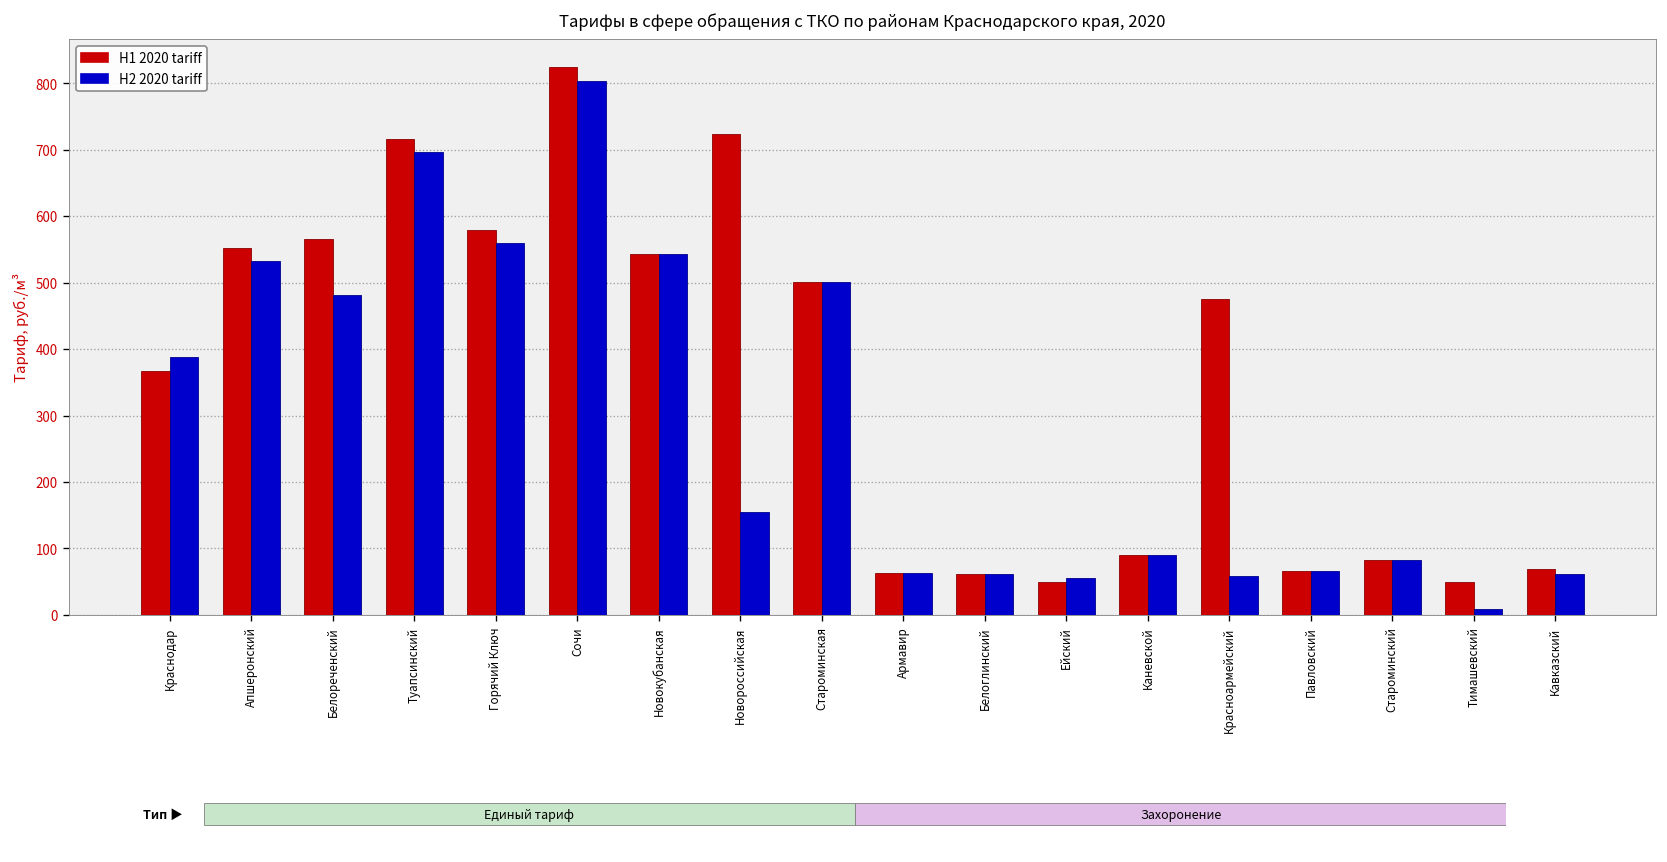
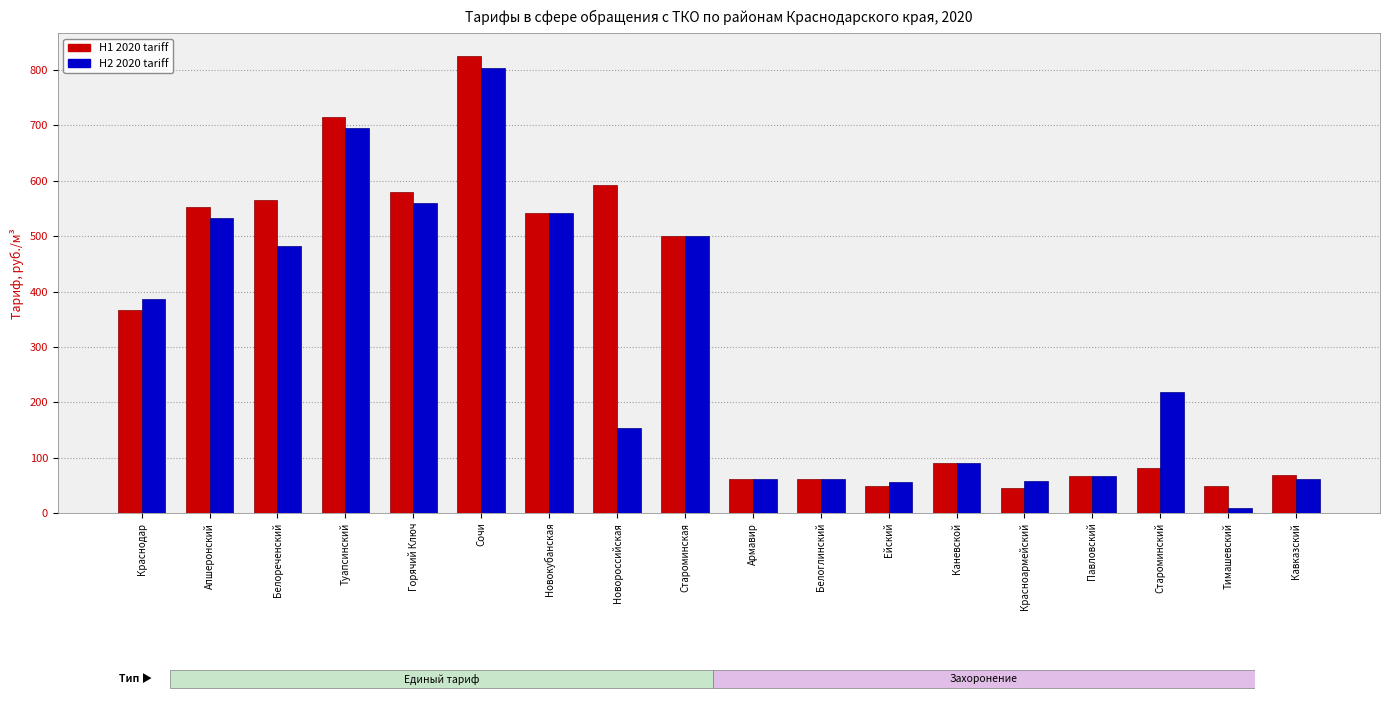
H1 2020 tariff, Новороссийская: 720 -> 590
H1 2020 tariff, Красноармейский: 480 -> 50
H2 2020 tariff, Староминский: 80 -> 220
